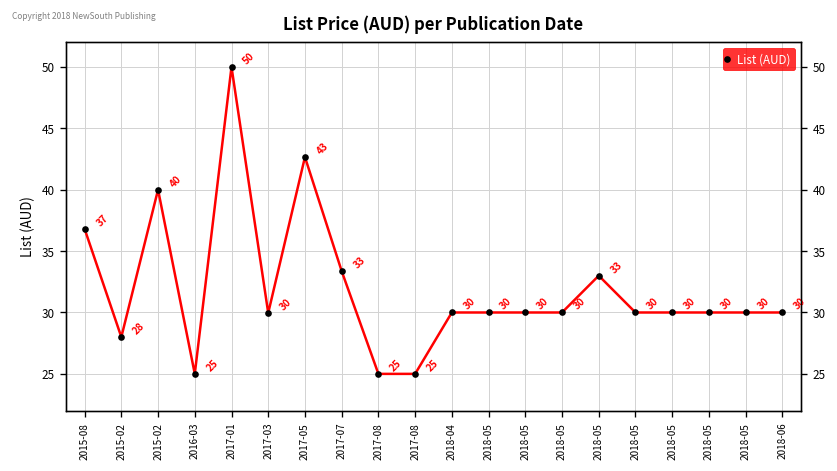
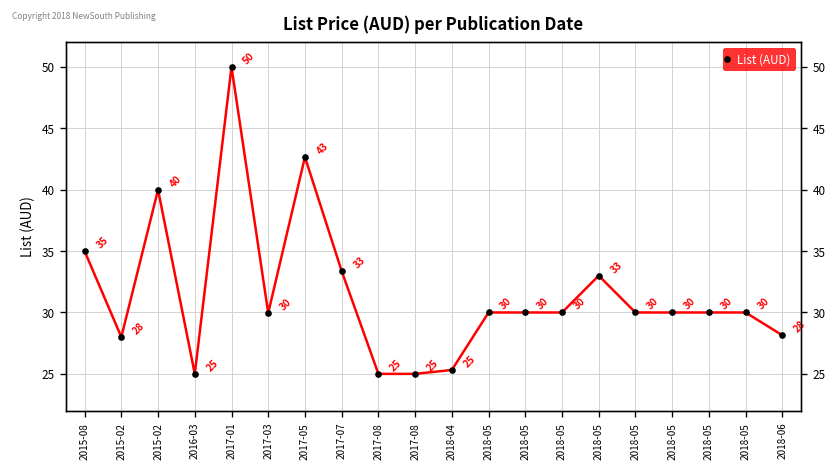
2015-08: 37 -> 35
2018-04: 30 -> 25
2018-06: 30 -> 28
